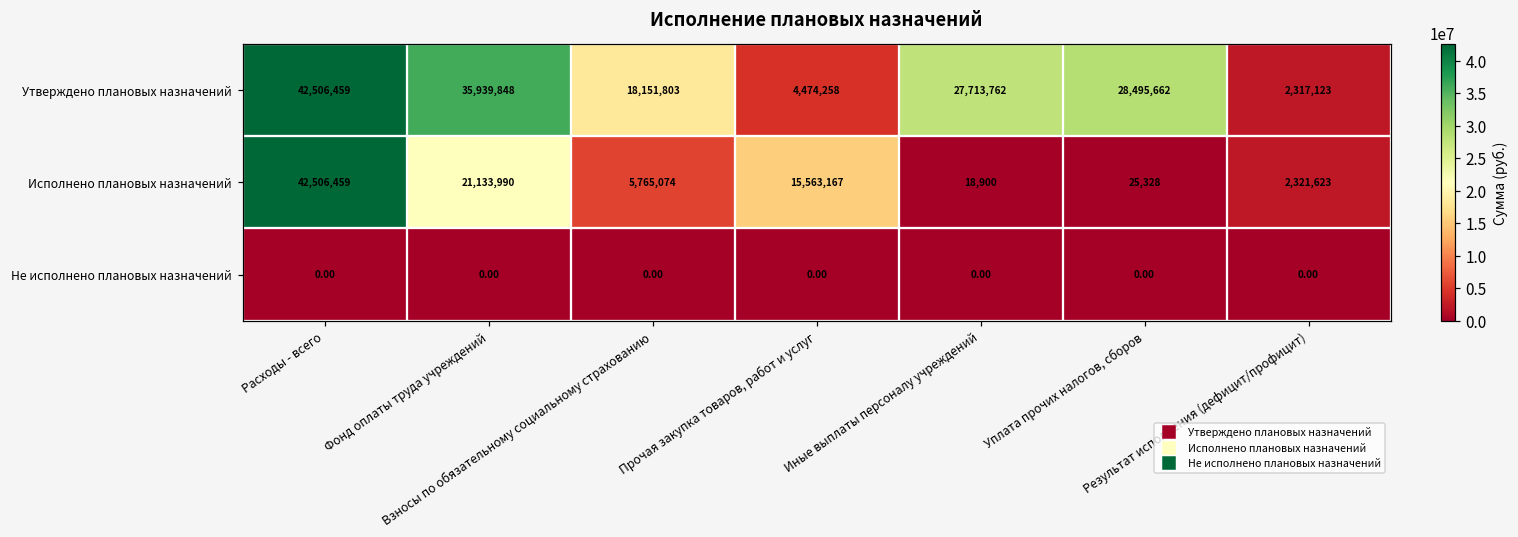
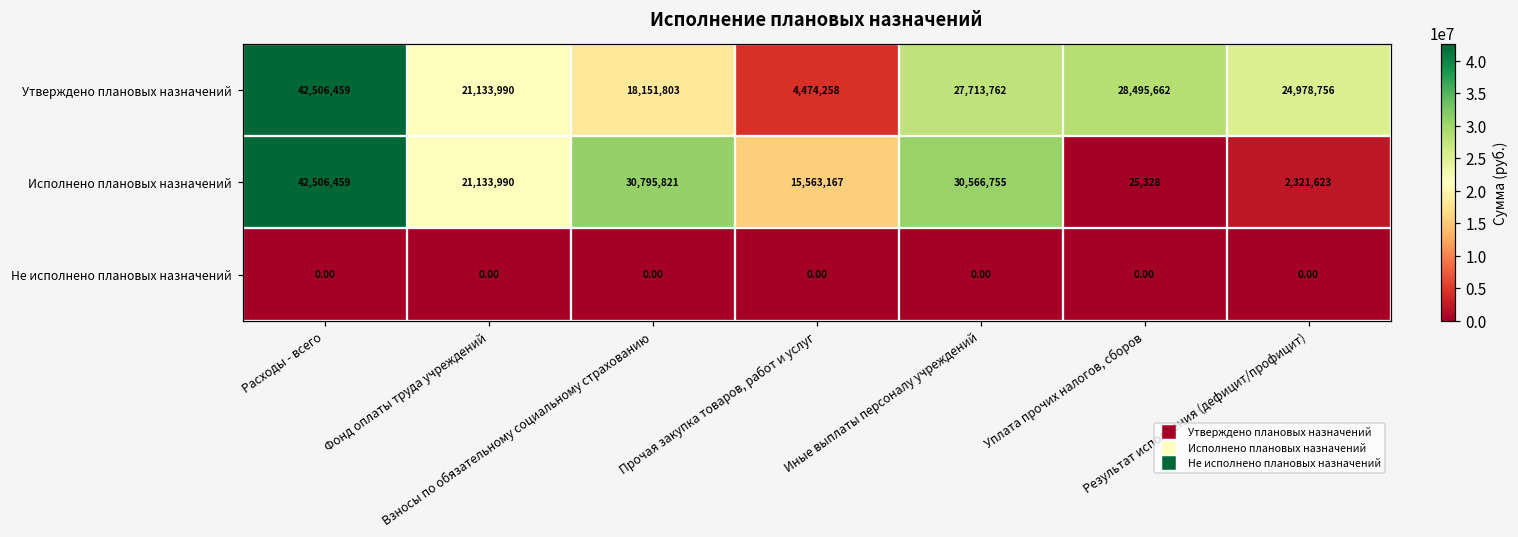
Утверждено плановых назначений, Фонд оплаты труда учреждений: 35,939,848 -> 21,133,990
Утверждено плановых назначений, Результат исполнения (дефицит/профицит): 2,317,123 -> 24,978,756
Исполнено плановых назначений, Взносы по обязательному социальному страхованию: 5,765,074 -> 30,795,821
Исполнено плановых назначений, Иные выплаты персоналу учреждений: 18,900 -> 30,566,755
